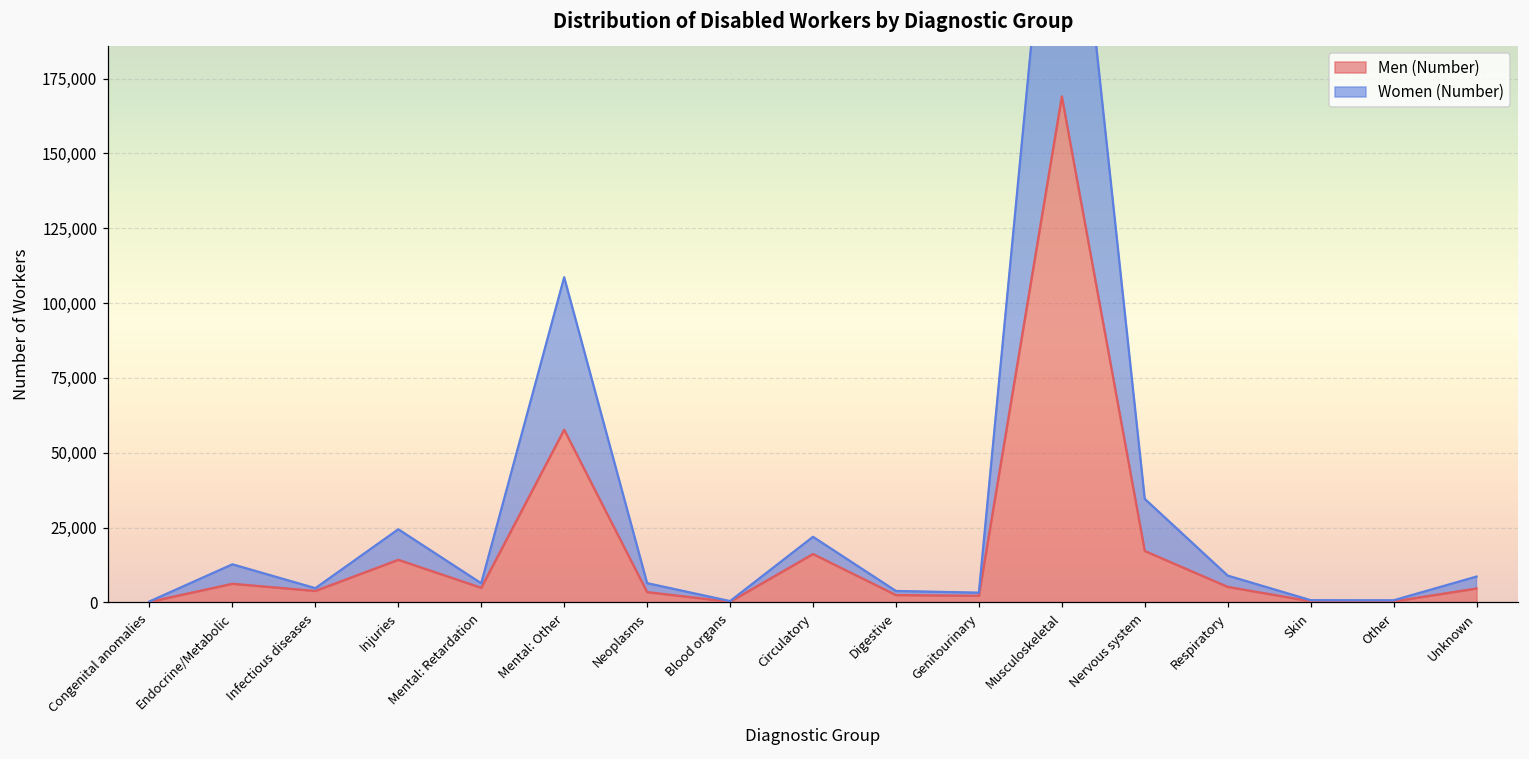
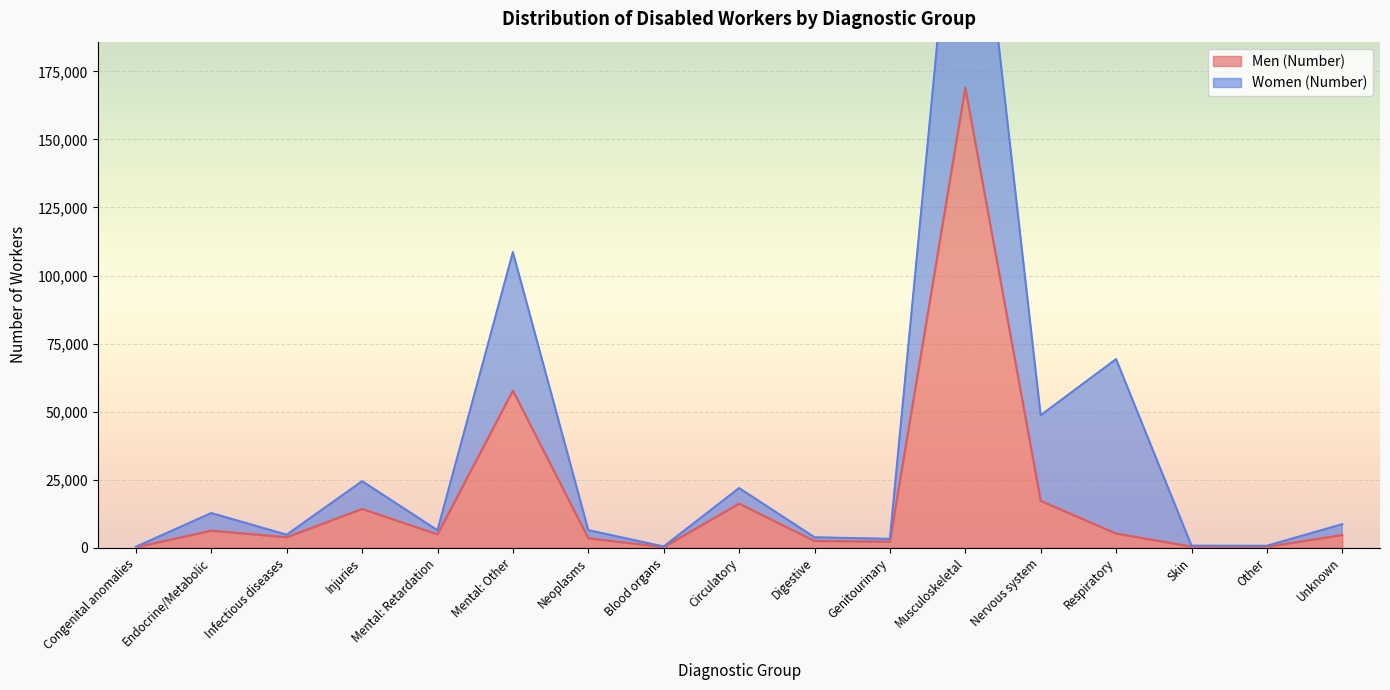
Women (Number), Nervous system: 17,000 -> 31,000
Women (Number), Respiratory: 4,000 -> 64,000
